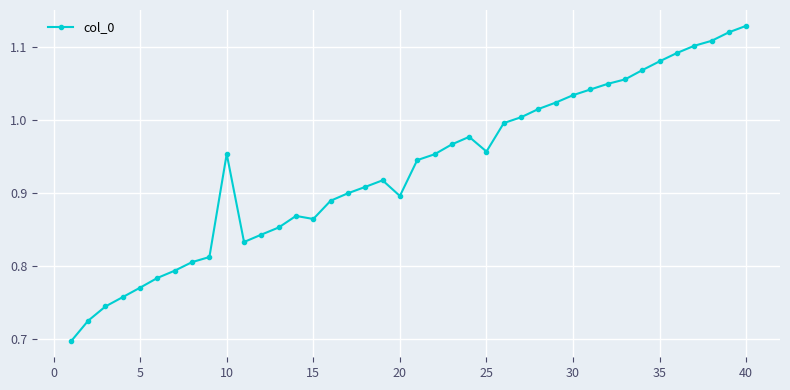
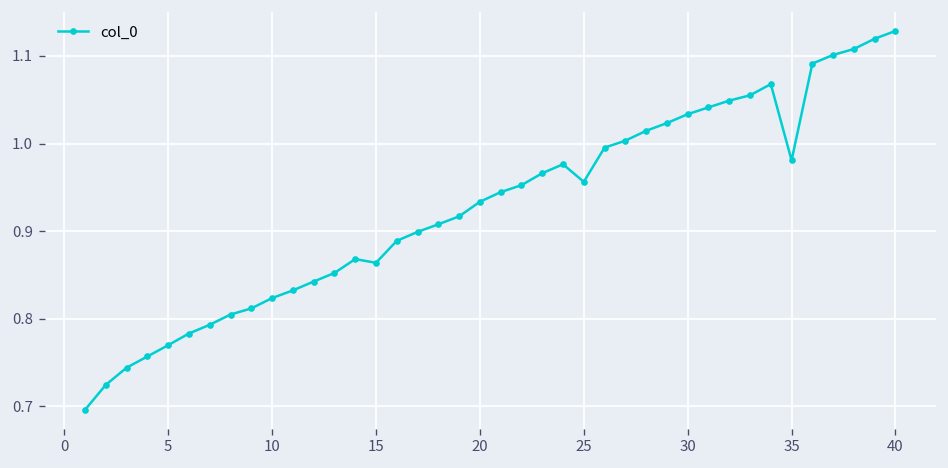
10: 0.95 -> 0.82
20: 0.90 -> 0.93
35: 1.08 -> 0.98
